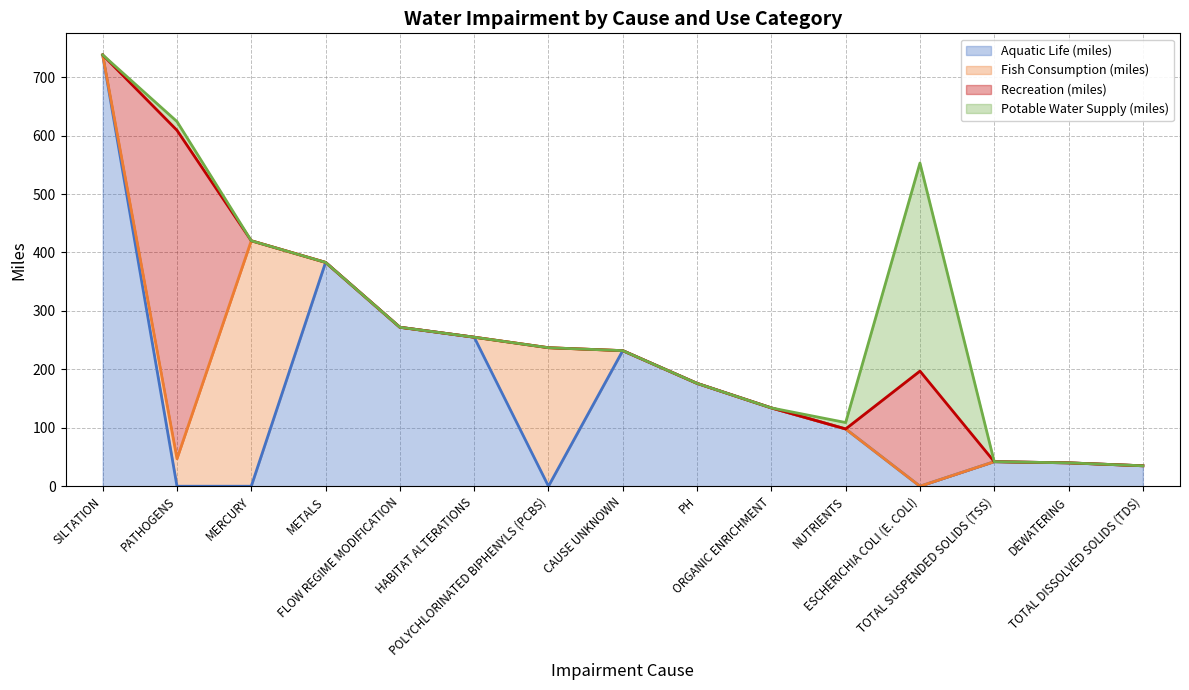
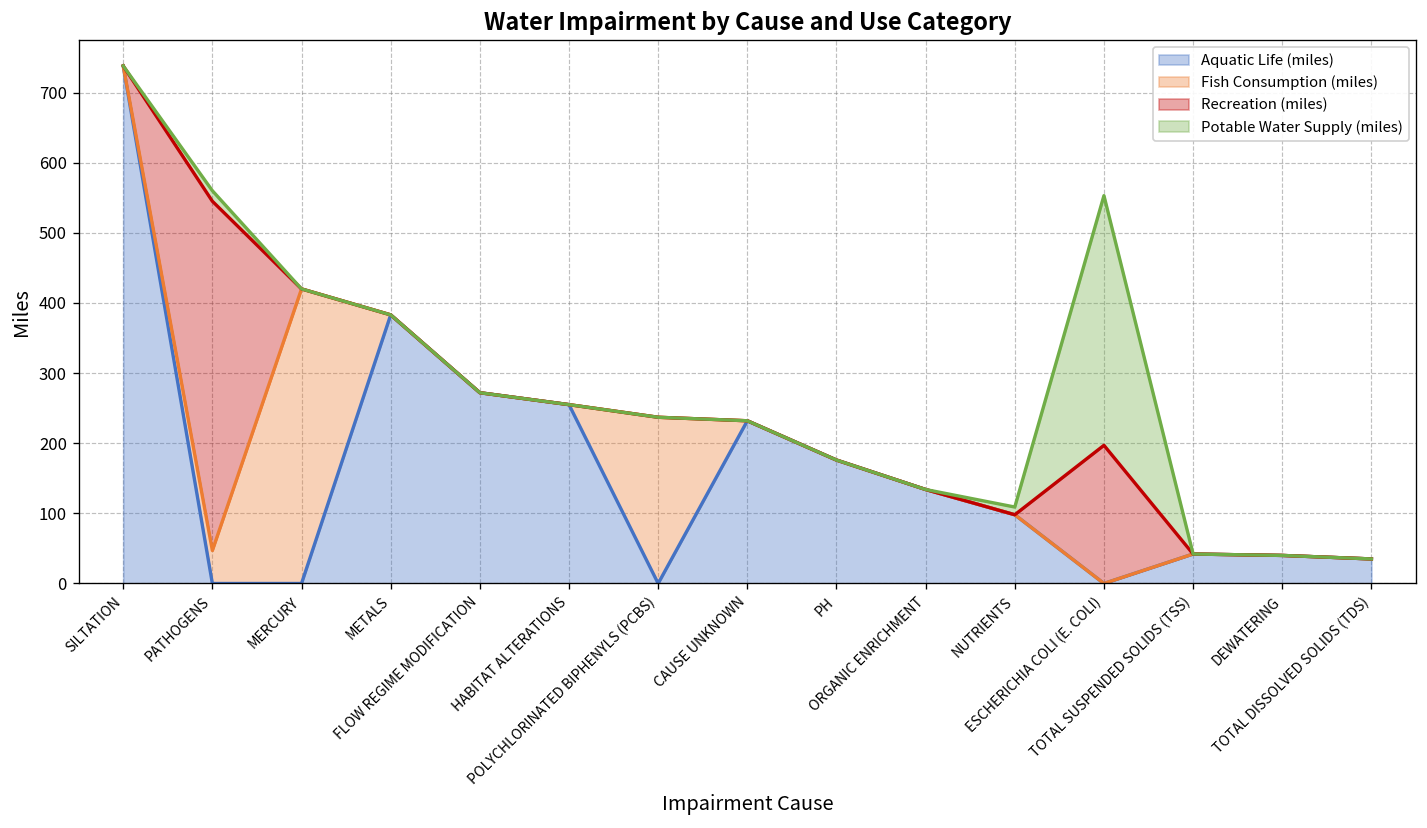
Recreation (miles), PATHOGENS: 560 -> 500
